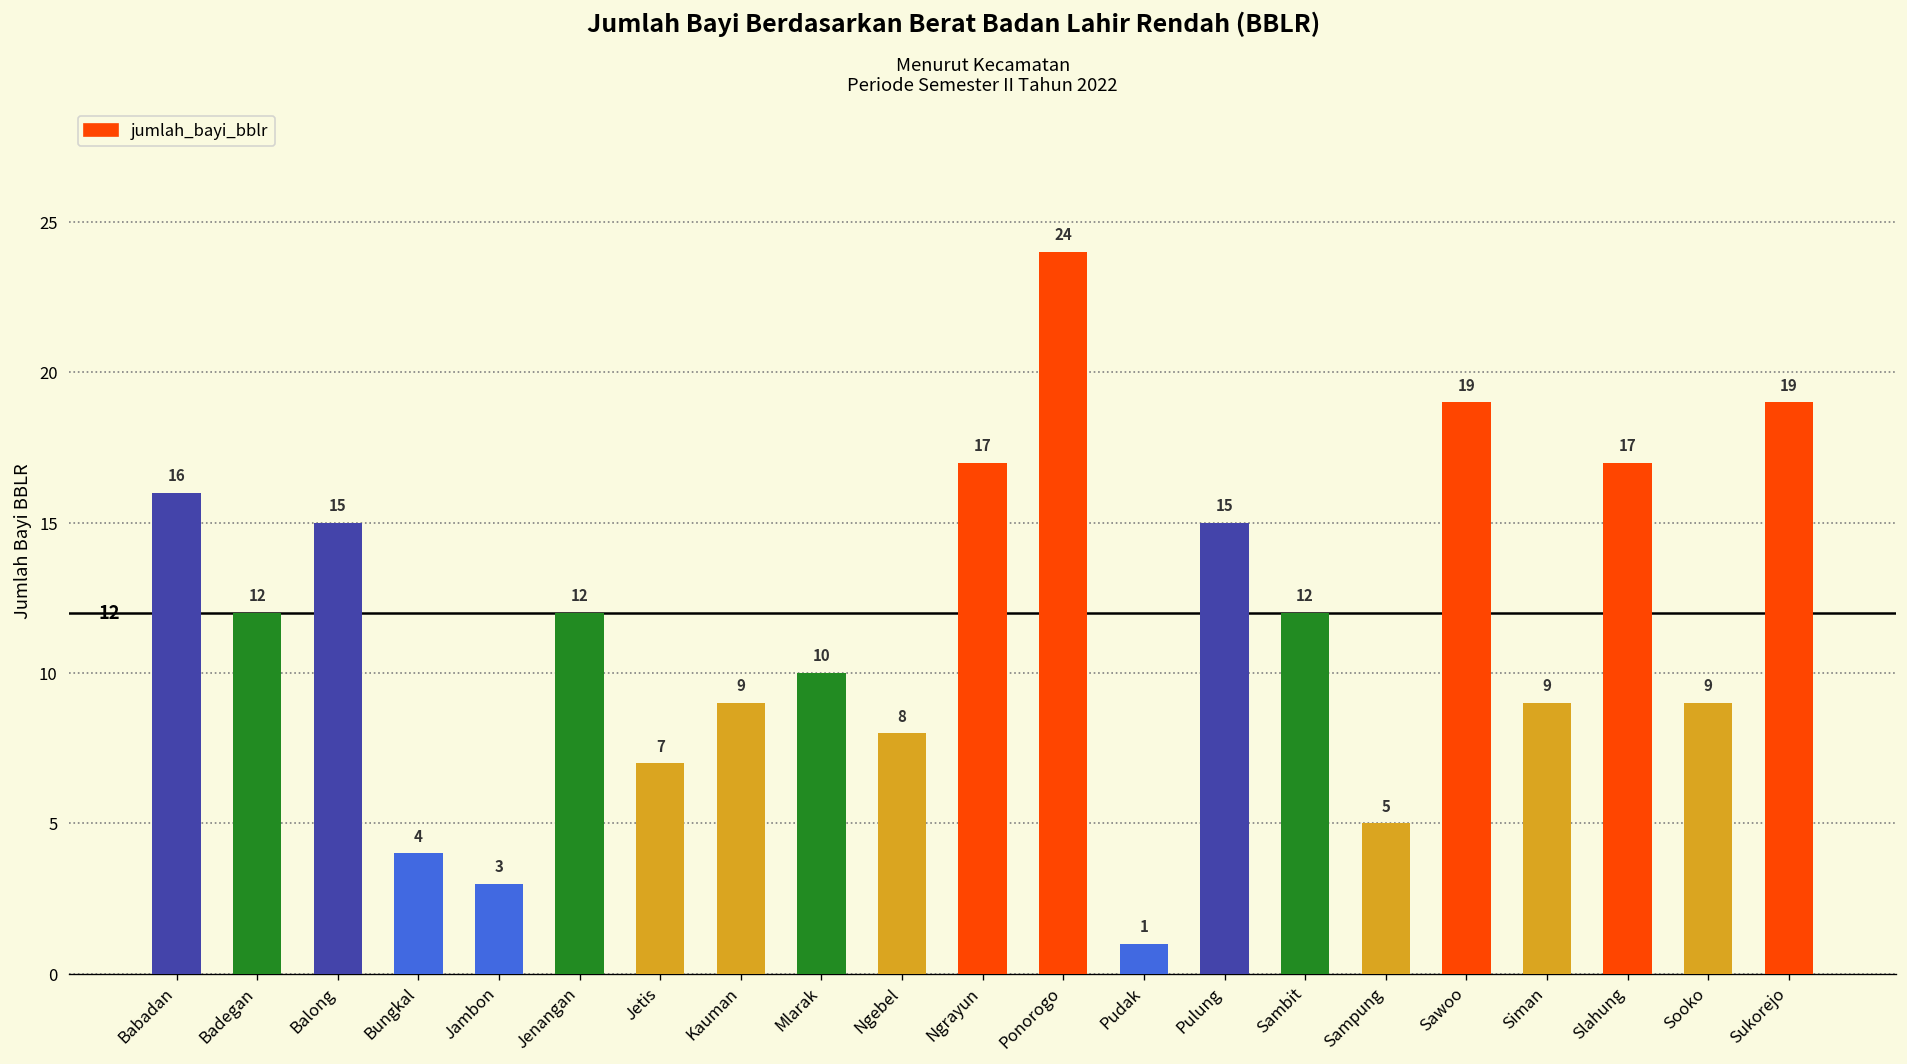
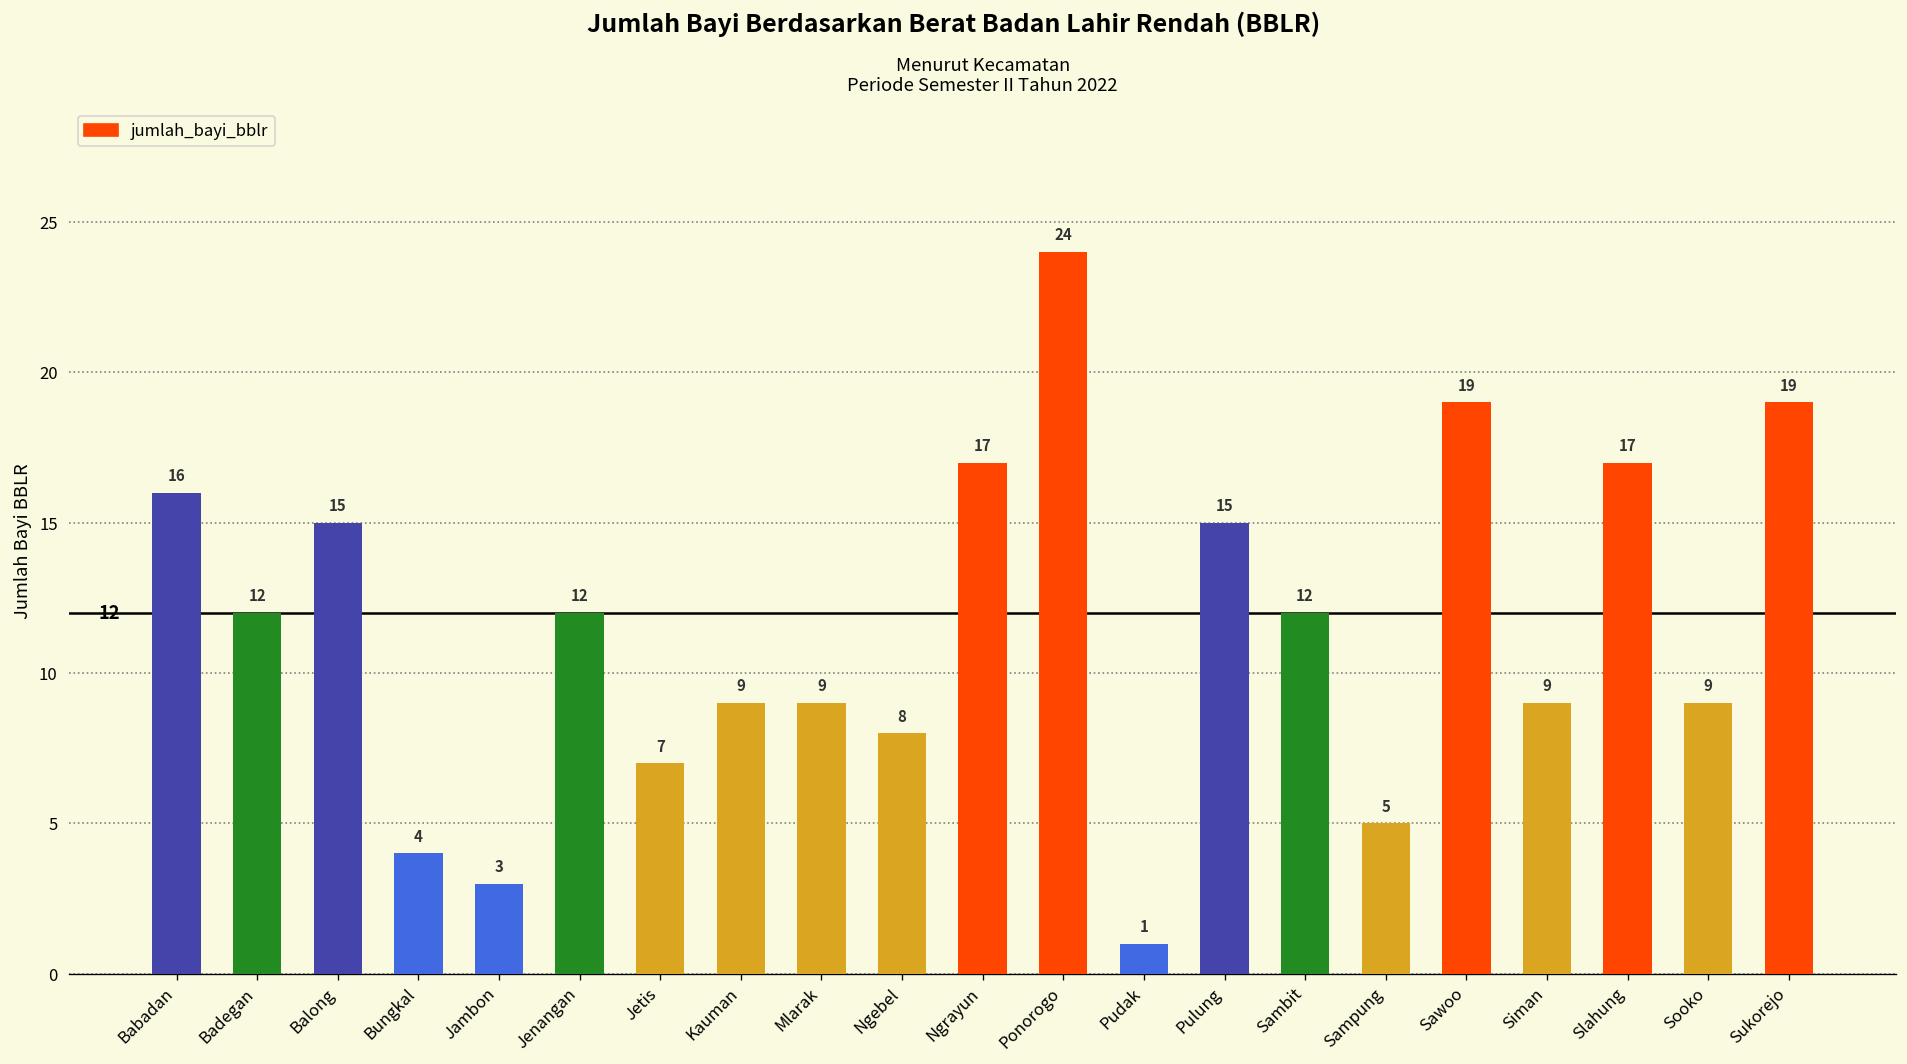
Mlarak: 10 -> 9
